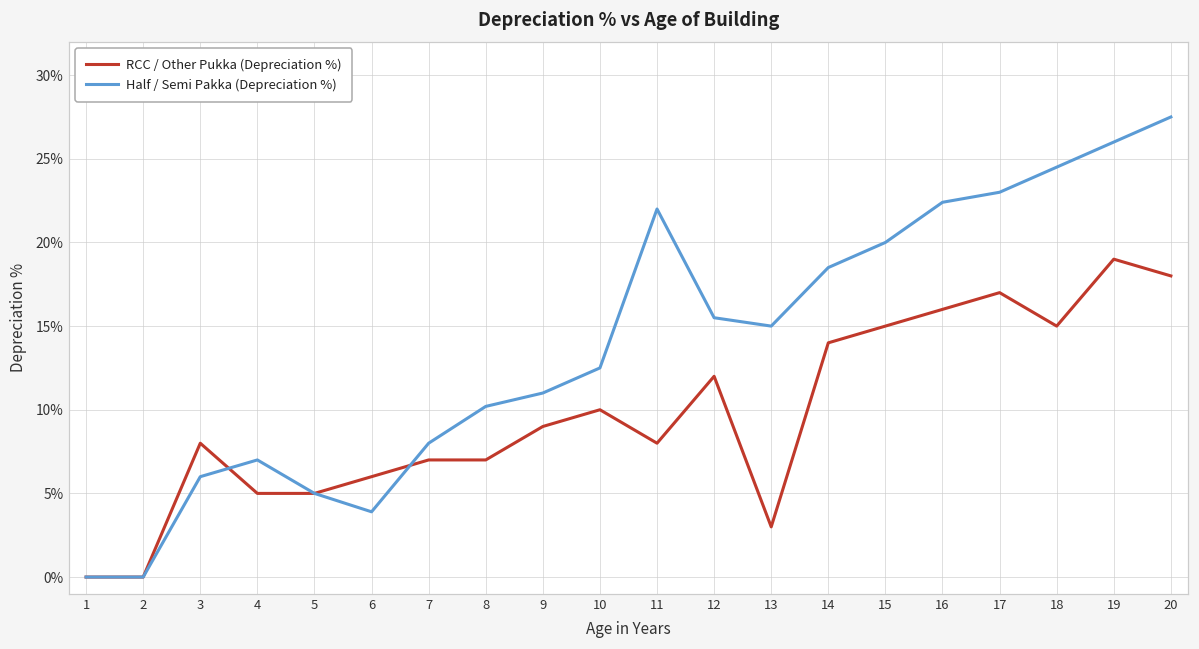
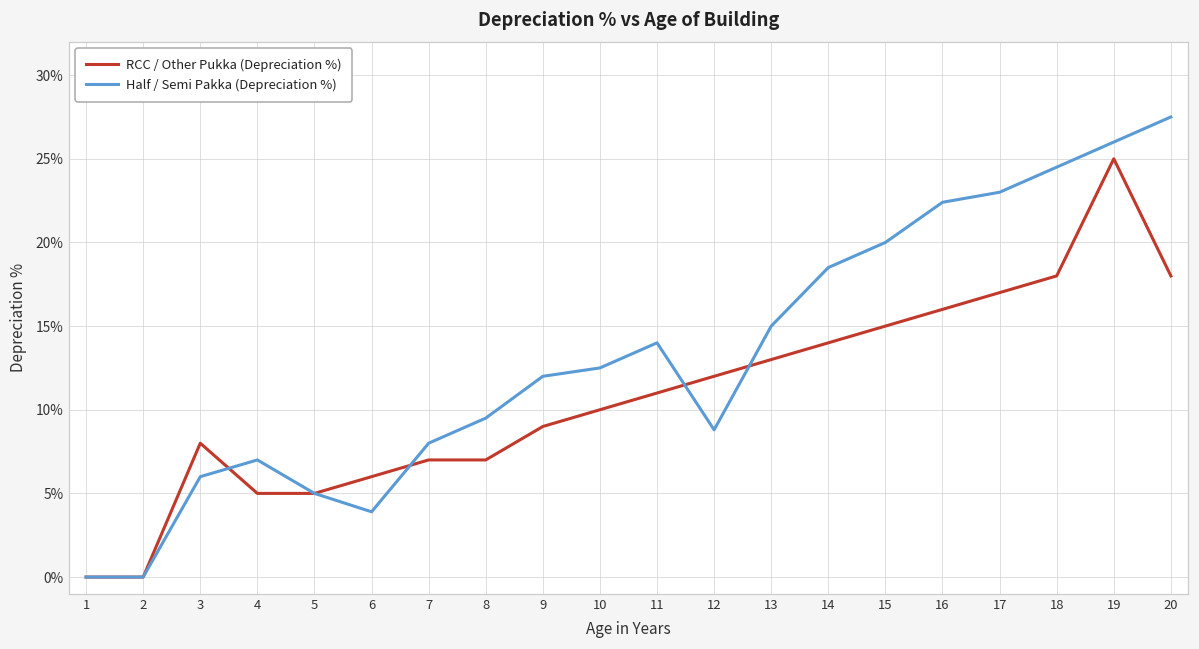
Half / Semi Pakka (Depreciation %), 8: 10.2% -> 9.5%
Half / Semi Pakka (Depreciation %), 9: 11% -> 12%
RCC / Other Pukka (Depreciation %), 11: 8% -> 11%
Half / Semi Pakka (Depreciation %), 11: 22% -> 14%
Half / Semi Pakka (Depreciation %), 12: 15.5% -> 8.8%
RCC / Other Pukka (Depreciation %), 13: 3% -> 13%
RCC / Other Pukka (Depreciation %), 18: 15% -> 18%
RCC / Other Pukka (Depreciation %), 19: 19% -> 25%
